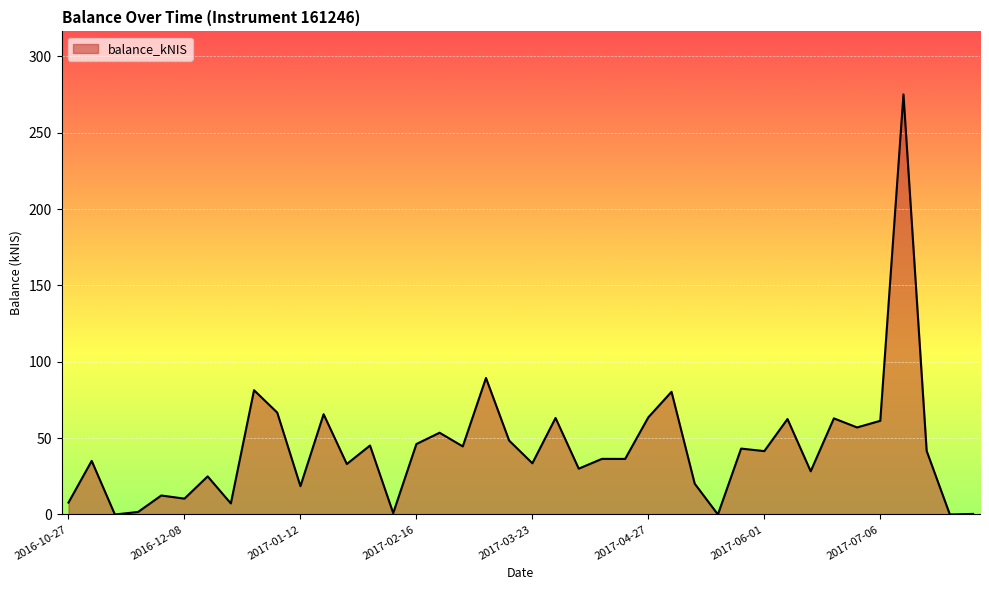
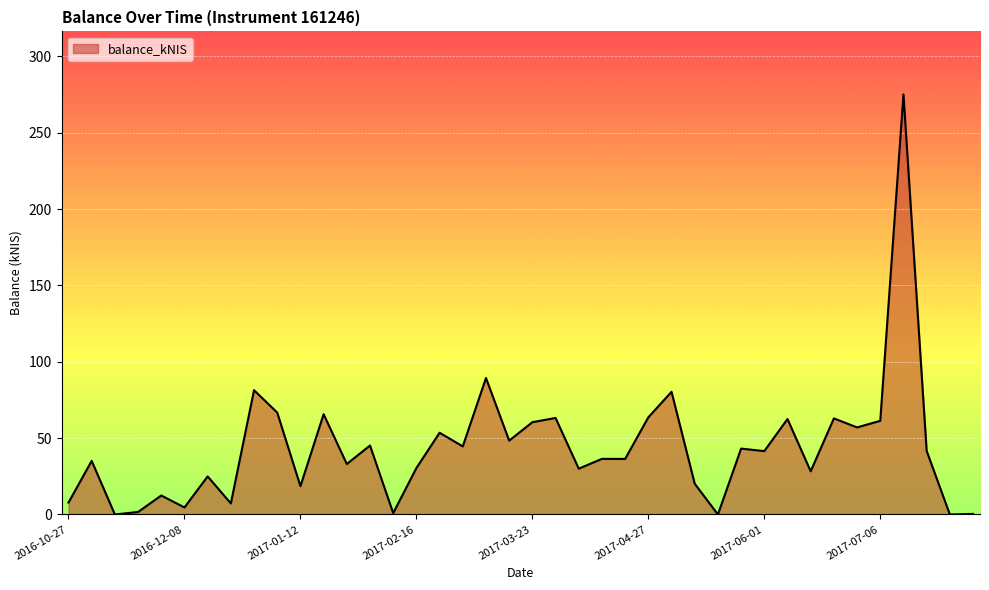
2016-12-08: 10 -> 5
2017-02-16: 46 -> 30
2017-03-23: 34 -> 60
